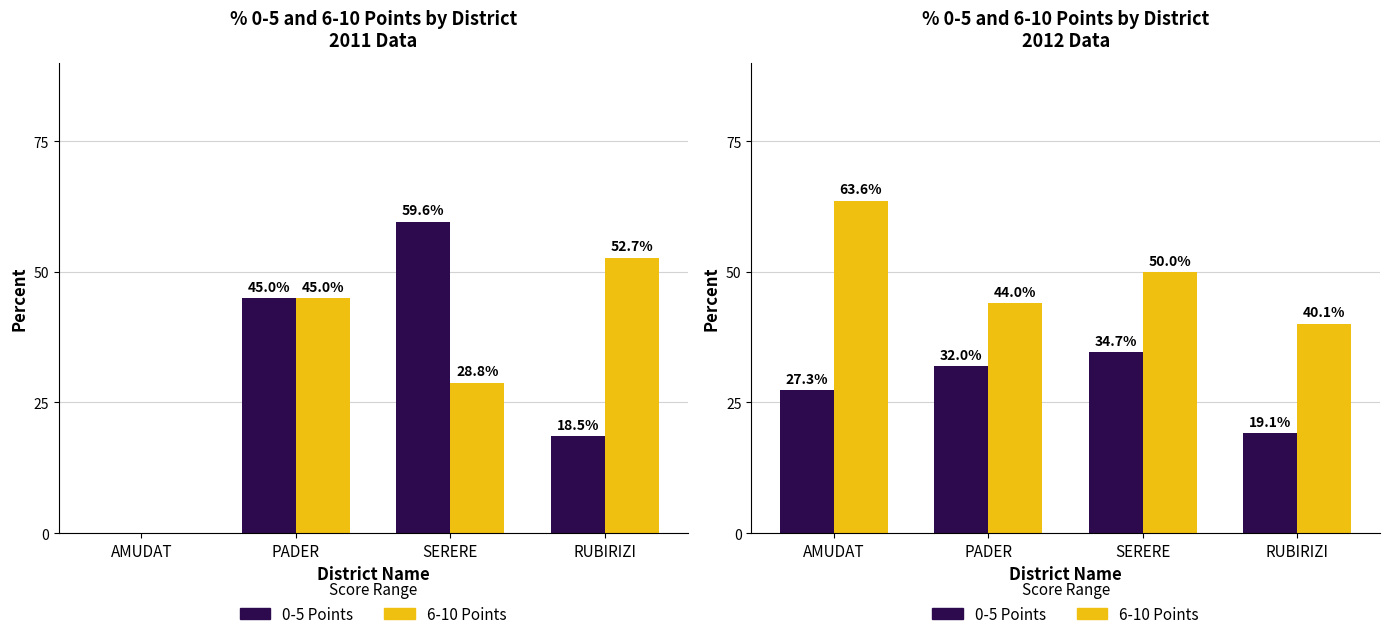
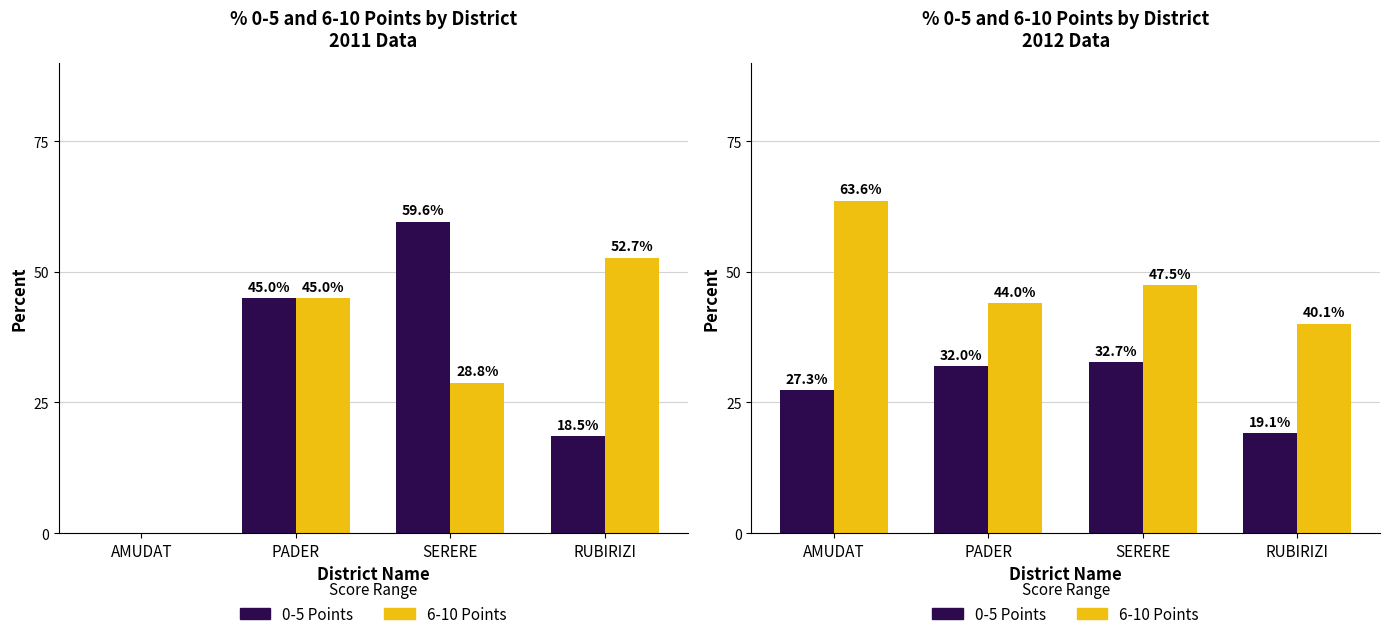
% 0-5 and 6-10 Points by District 2012 Data, 0-5 Points, SERERE: 34.7% -> 32.7%
% 0-5 and 6-10 Points by District 2012 Data, 6-10 Points, SERERE: 50.0% -> 47.5%
